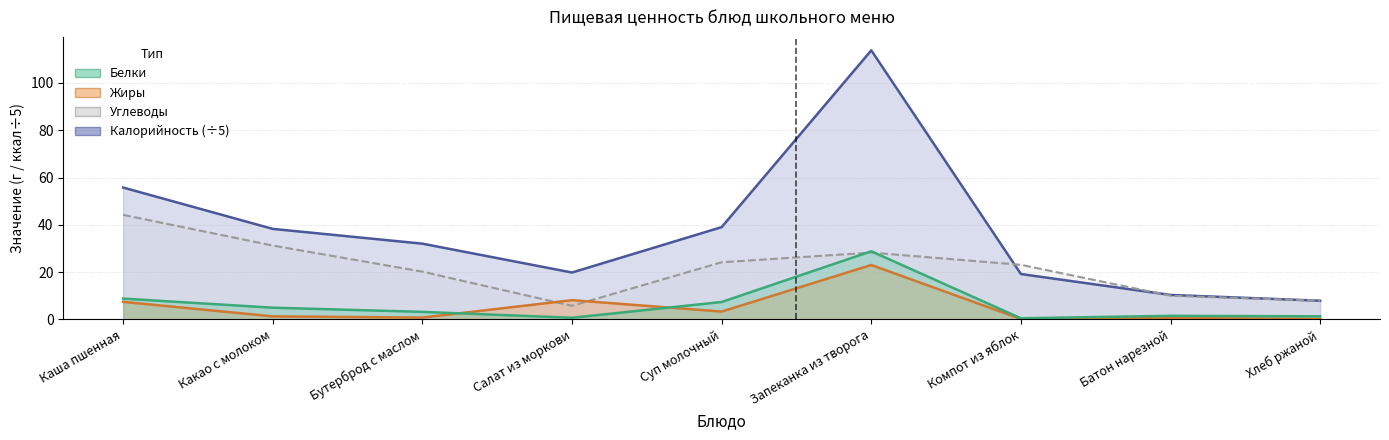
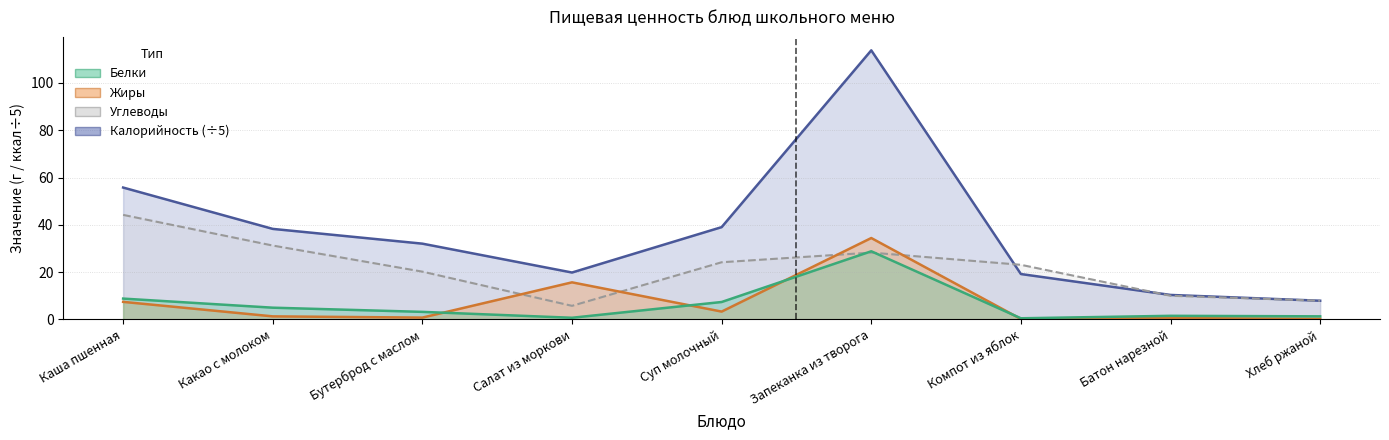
Жиры, Салат из моркови: 8 -> 16
Жиры, Запеканка из творога: 23 -> 34
